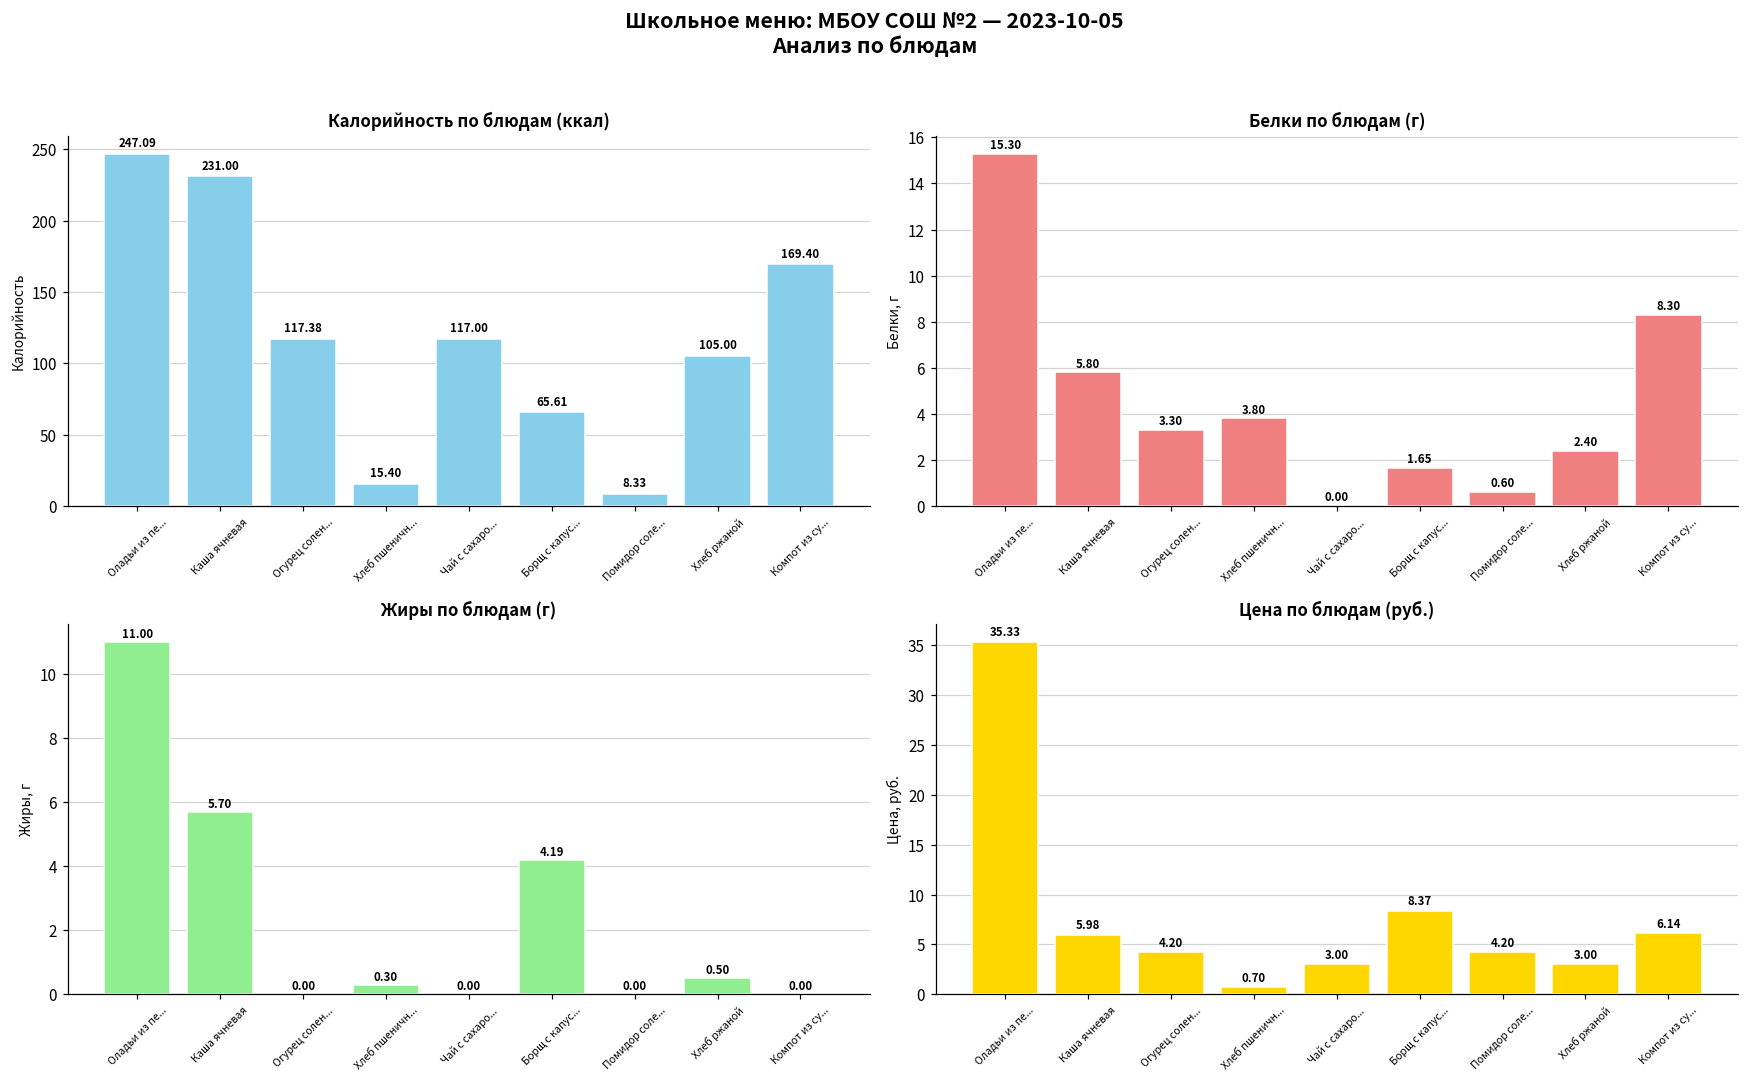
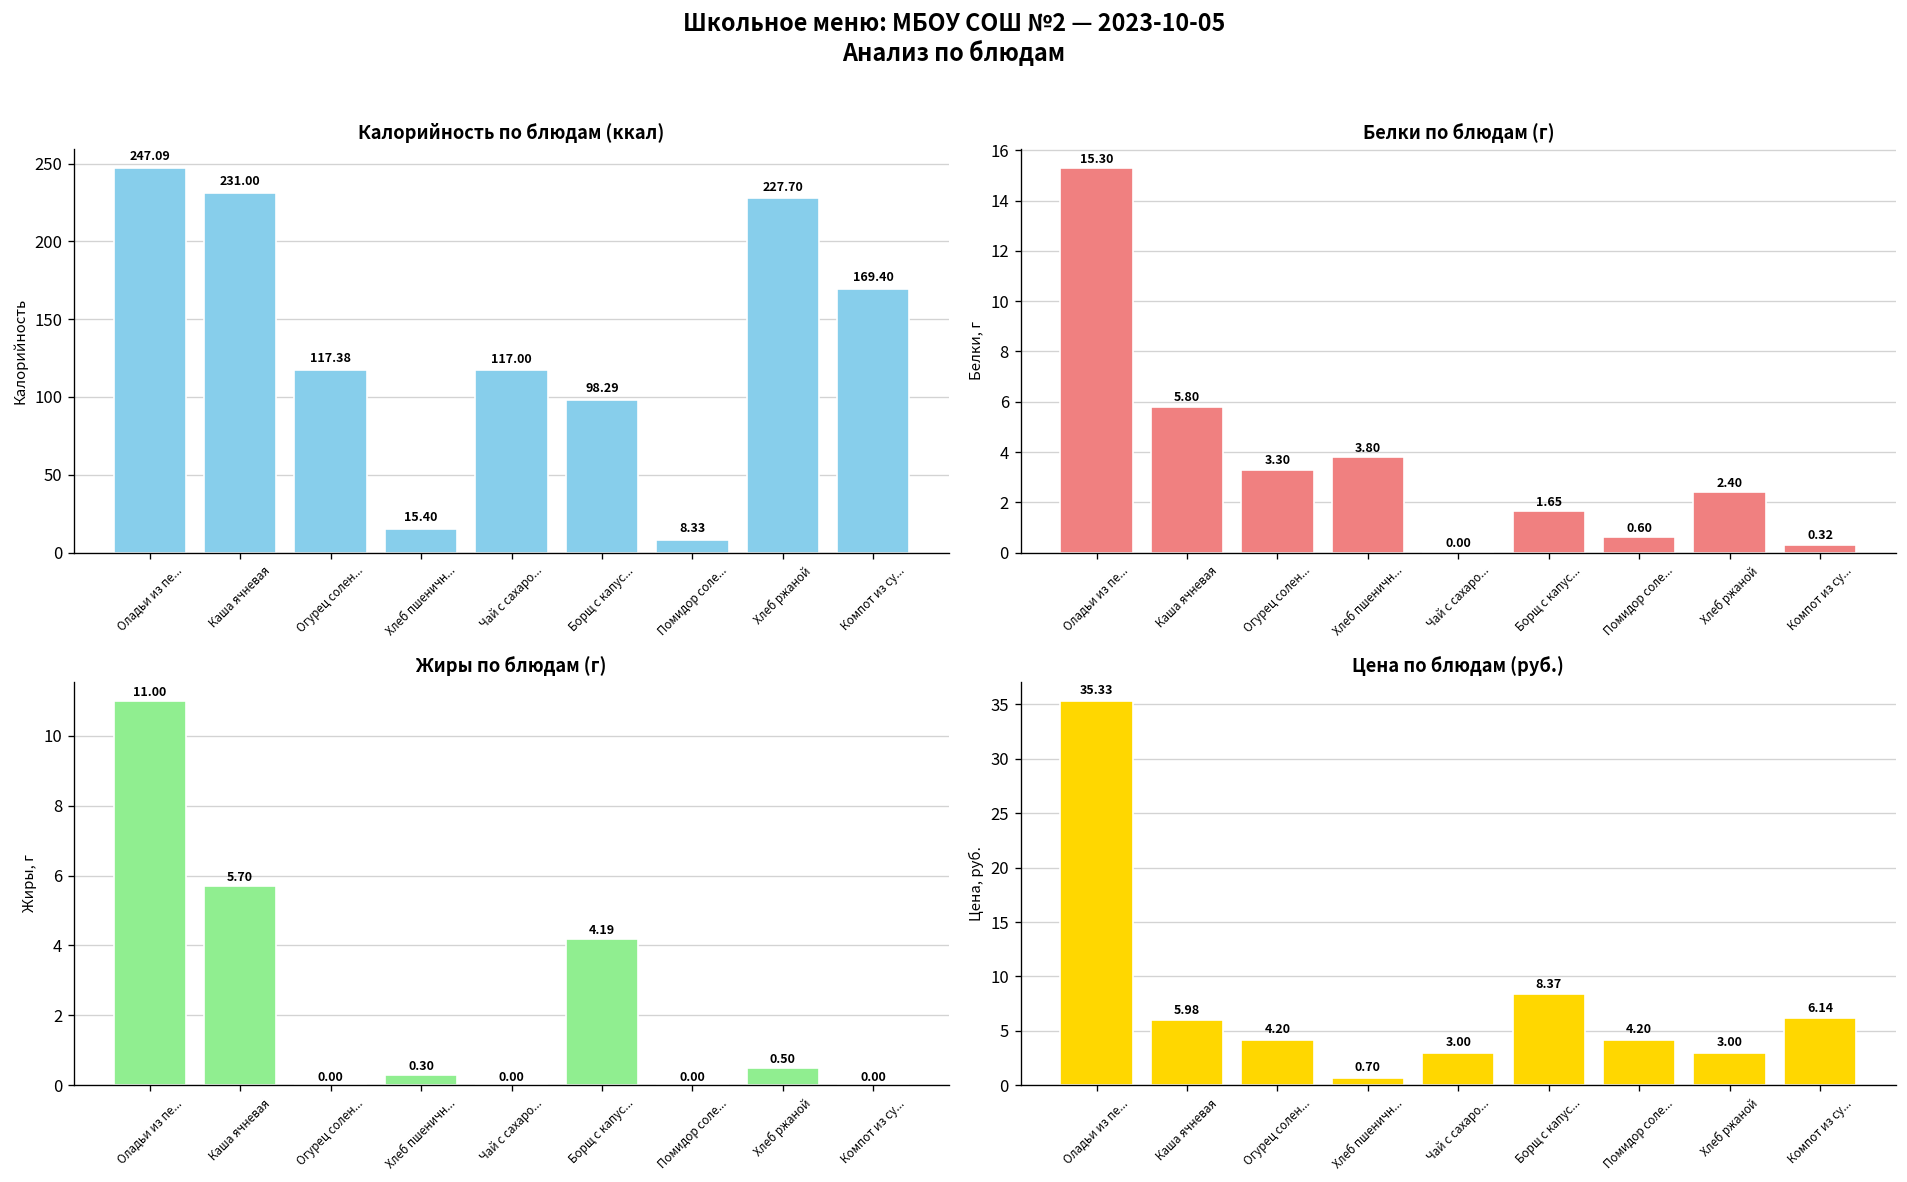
Калорийность по блюдам (ккал), Борщ с капус...: 65.61 -> 98.29
Калорийность по блюдам (ккал), Хлеб ржаной: 105.00 -> 227.70
Белки по блюдам (г), Компот из су...: 8.30 -> 0.32
